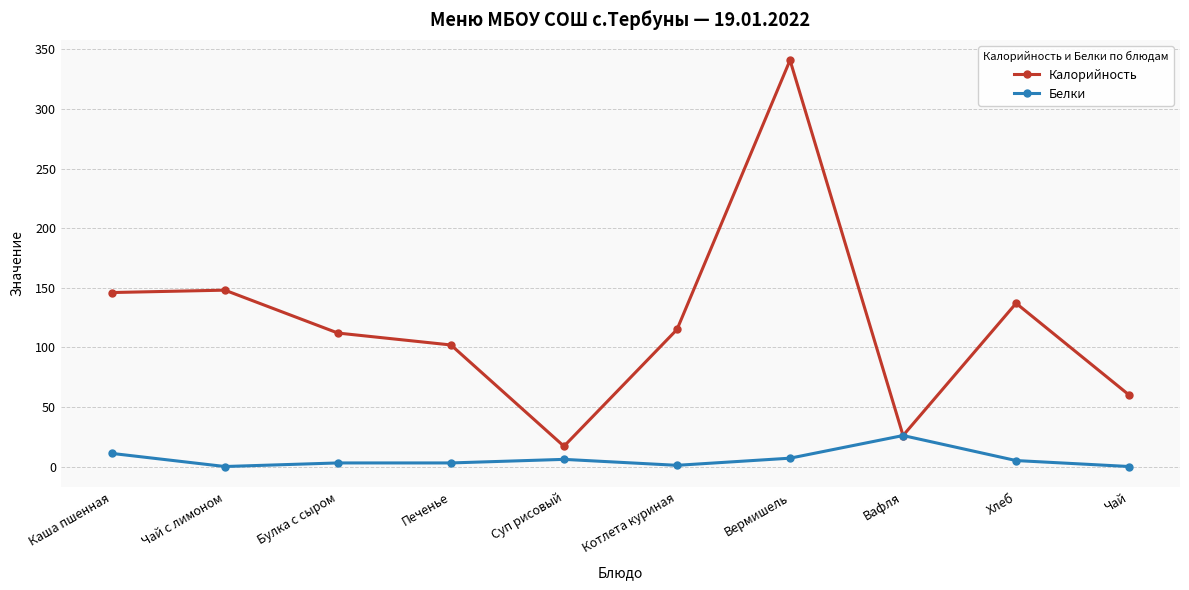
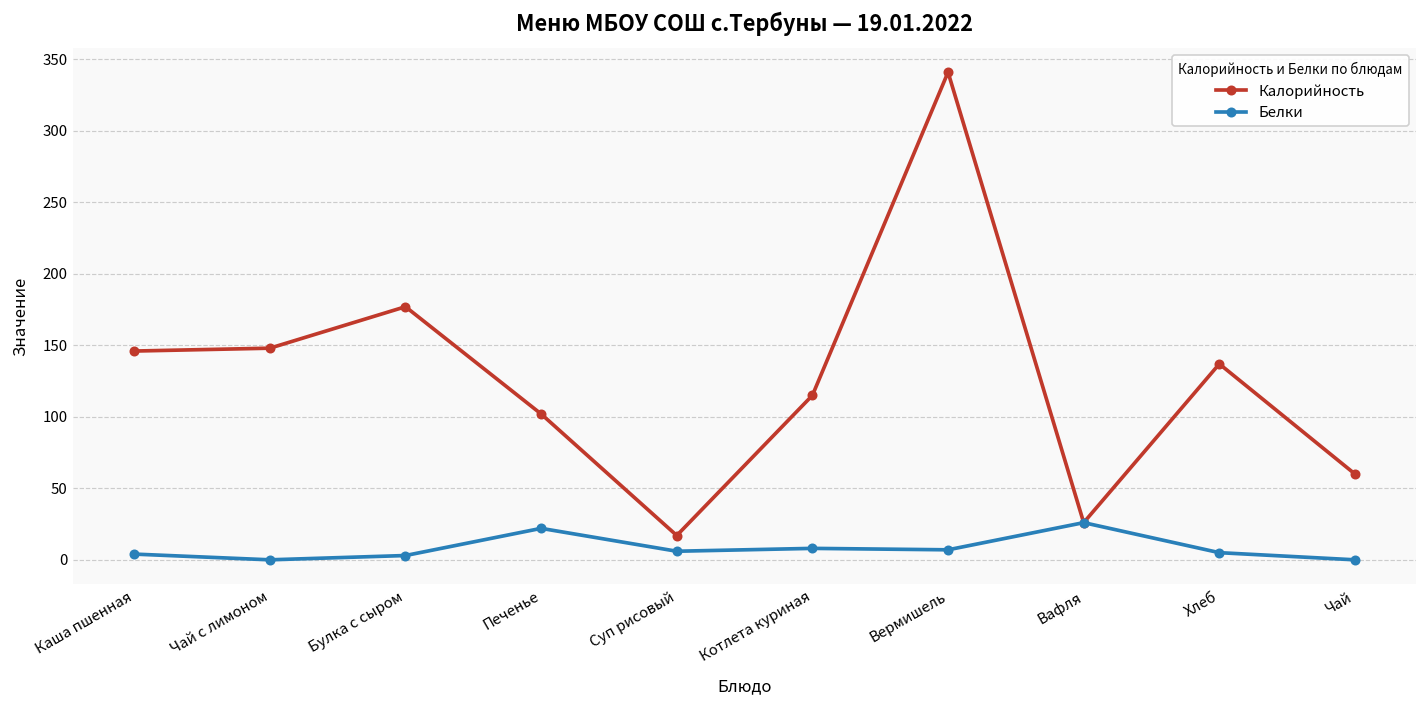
Белки, Каша пшенная: 11 -> 4
Калорийность, Булка с сыром: 112 -> 177
Белки, Печенье: 3 -> 22
Белки, Котлета куриная: 1 -> 8
